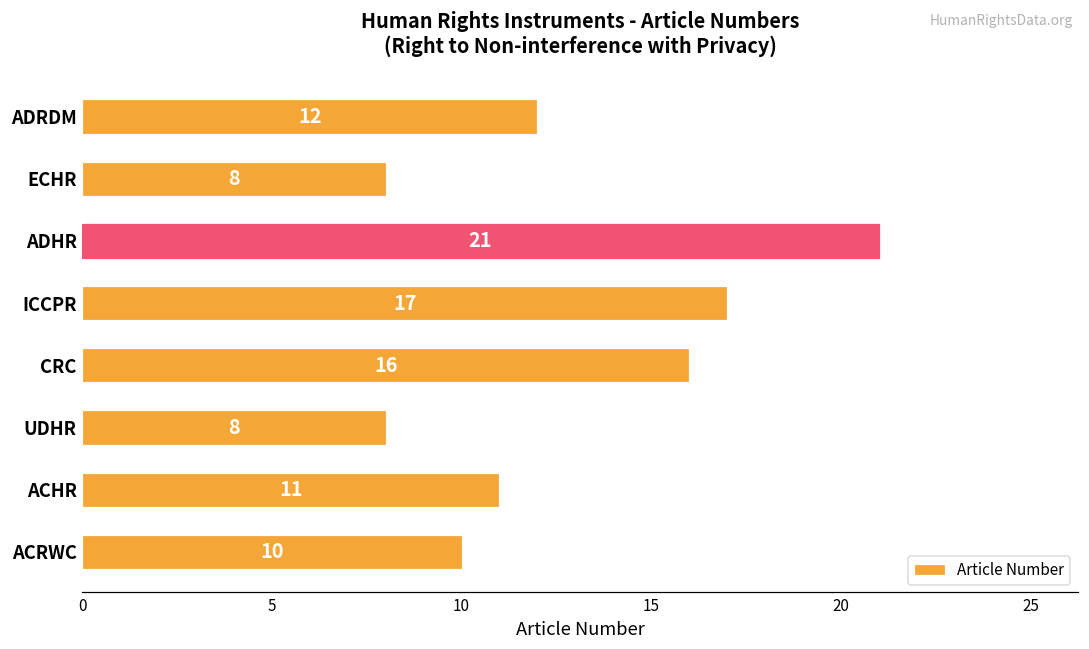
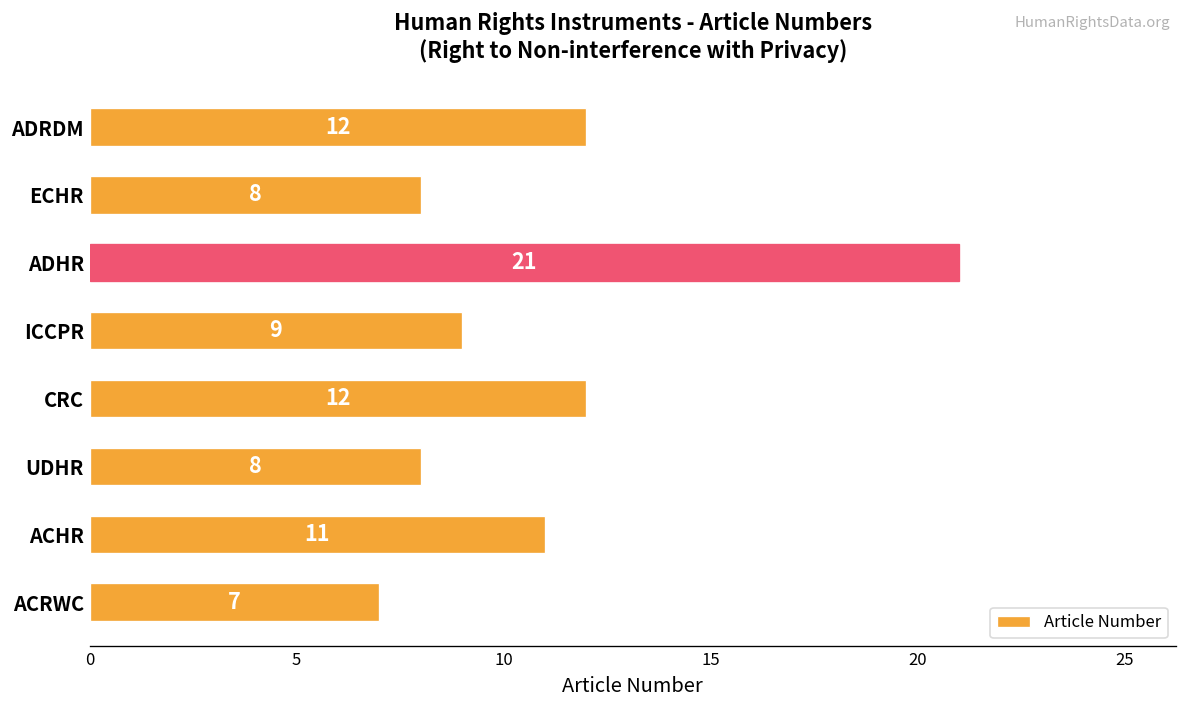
ICCPR: 17 -> 9
CRC: 16 -> 12
ACRWC: 10 -> 7
